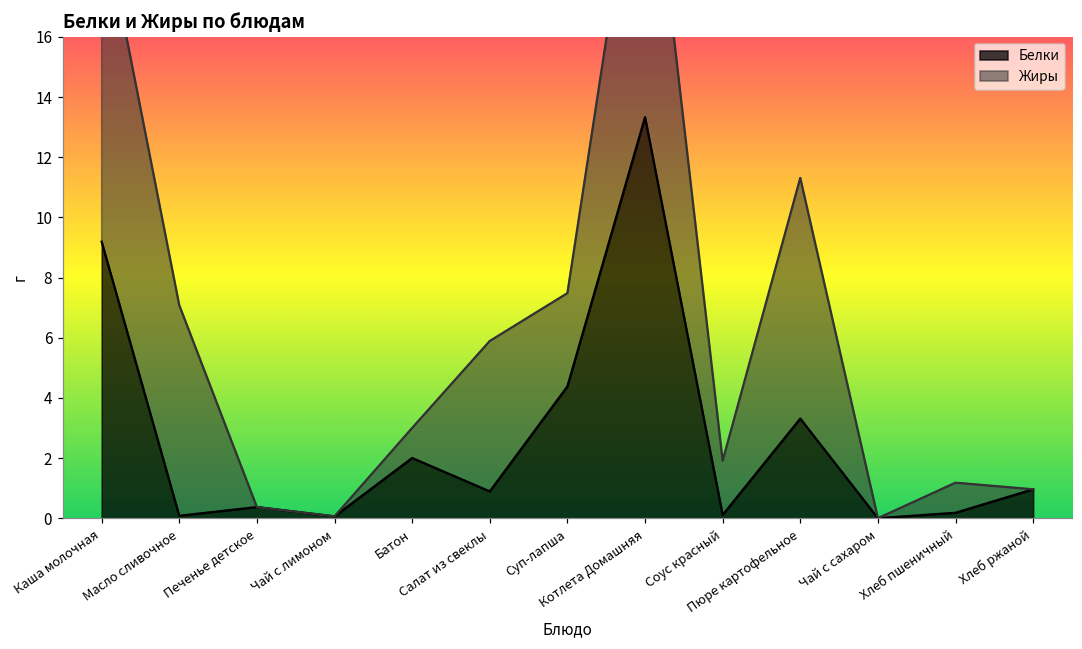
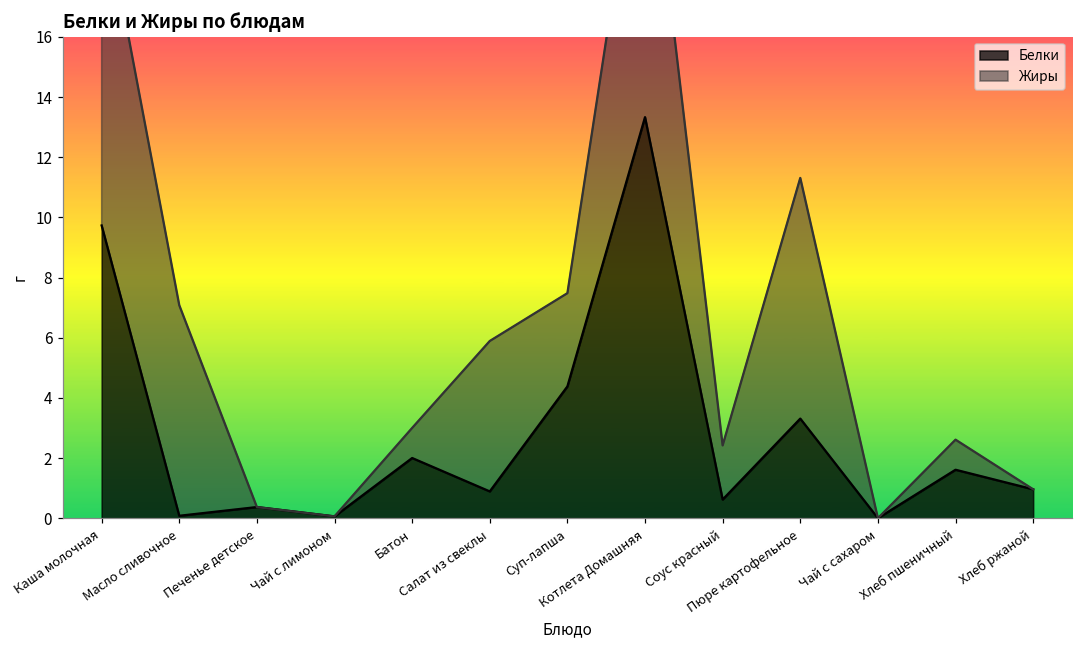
Белки, Каша молочная: 9.2 -> 9.7
Белки, Соус красный: 0.1 -> 0.6
Белки, Хлеб пшеничный: 0.2 -> 1.6
